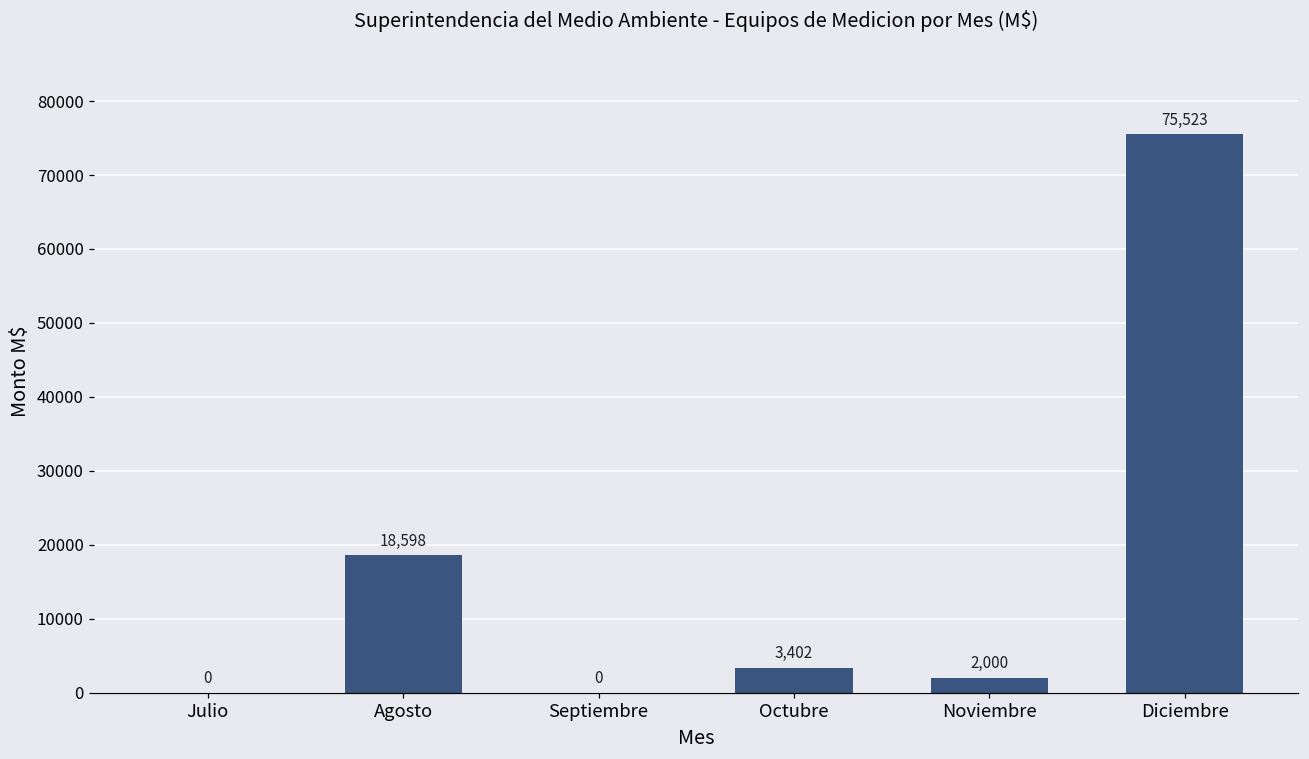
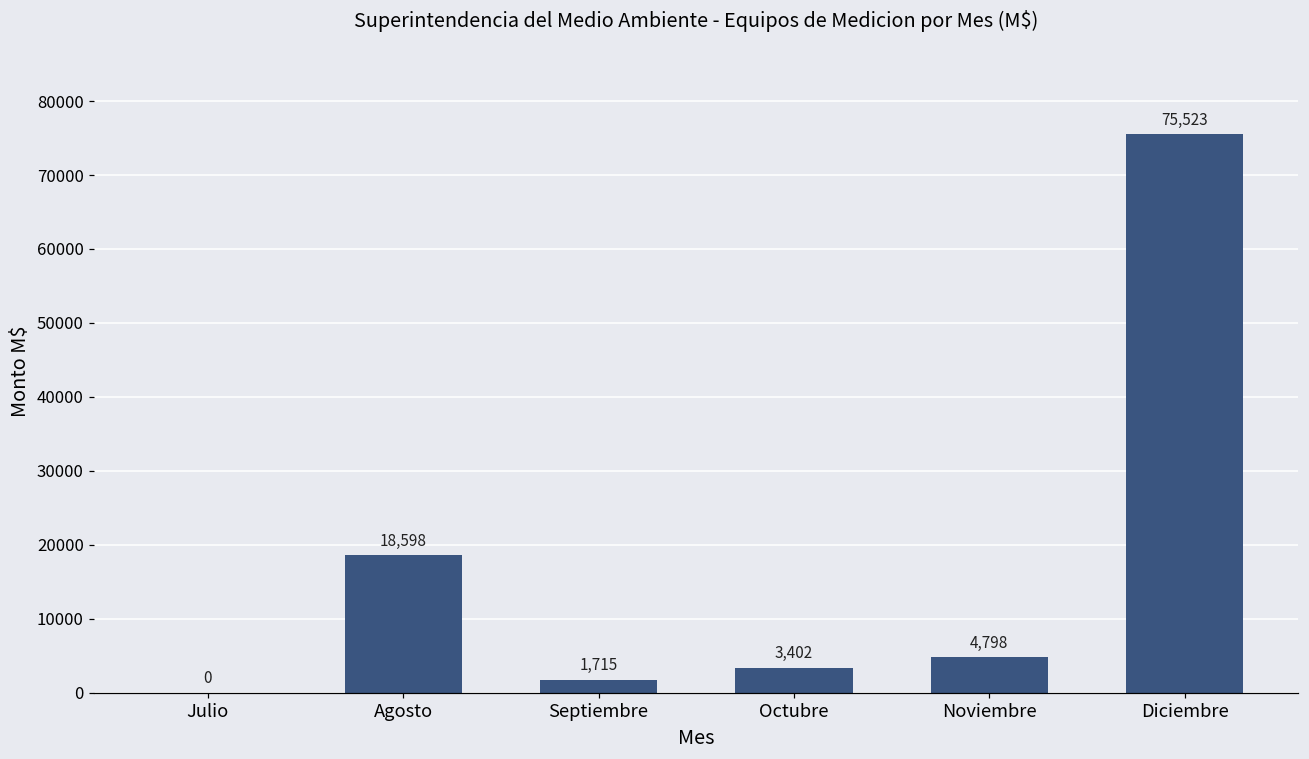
Septiembre: 0 -> 1,715
Noviembre: 2,000 -> 4,798
